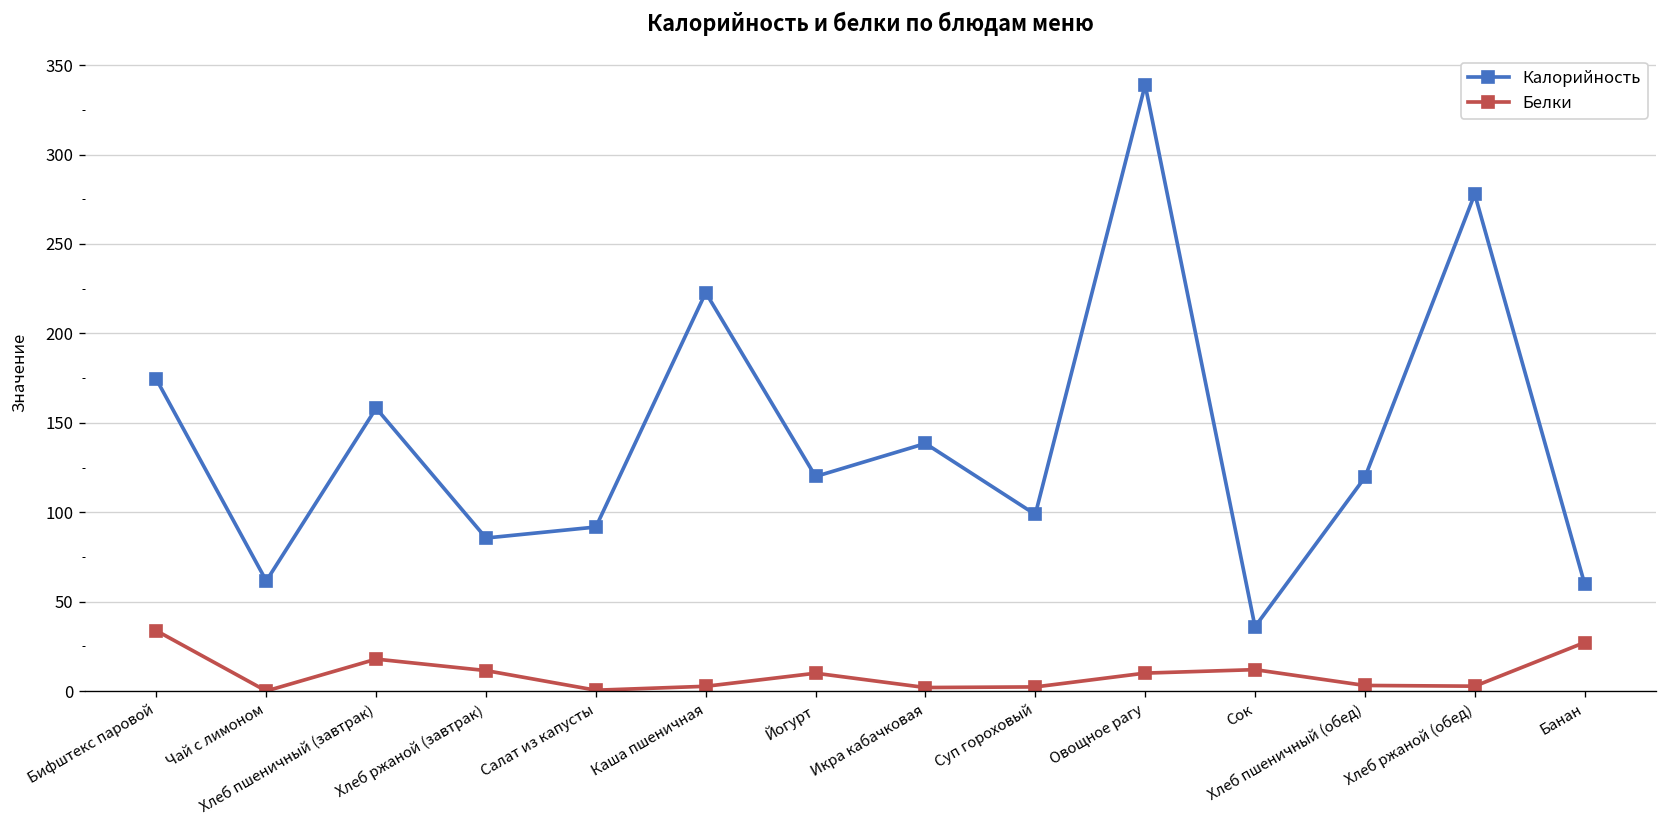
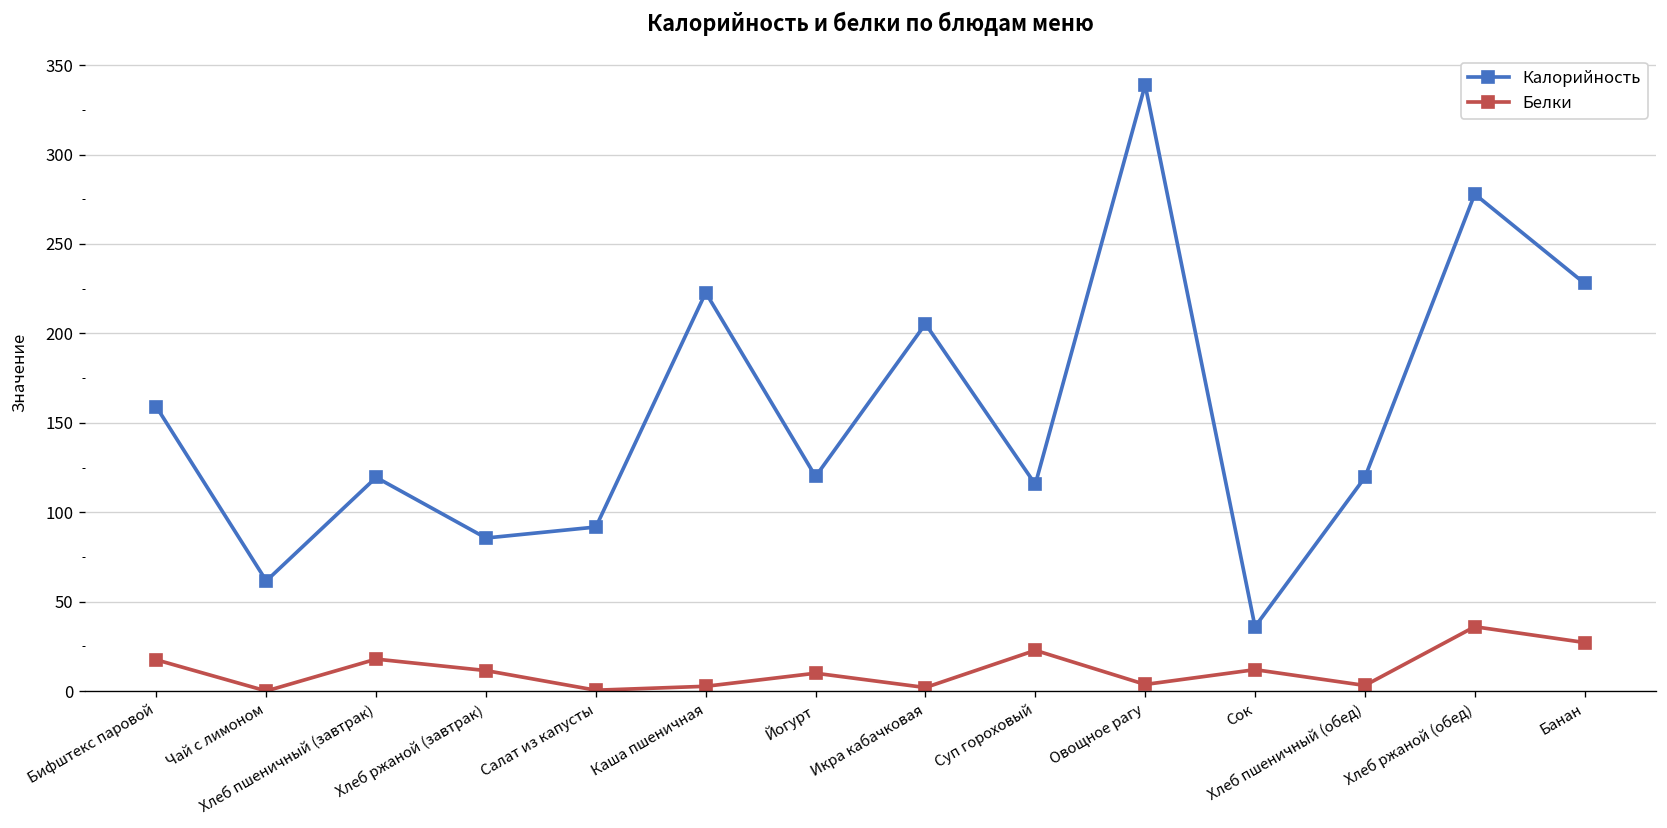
Калорийность, Бифштекс паровой: 174 -> 159
Белки, Бифштекс паровой: 34 -> 17
Калорийность, Хлеб пшеничный (завтрак): 158 -> 120
Калорийность, Икра кабачковая: 138 -> 205
Калорийность, Суп гороховый: 99 -> 116
Белки, Суп гороховый: 2 -> 23
Белки, Овощное рагу: 10 -> 4
Белки, Хлеб ржаной (обед): 3 -> 36
Калорийность, Банан: 60 -> 228
